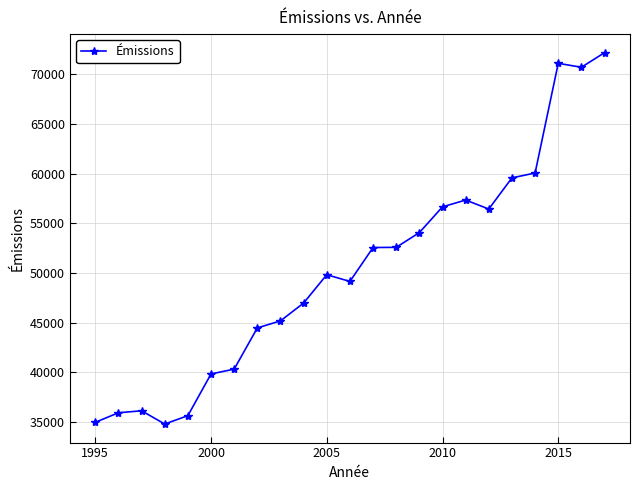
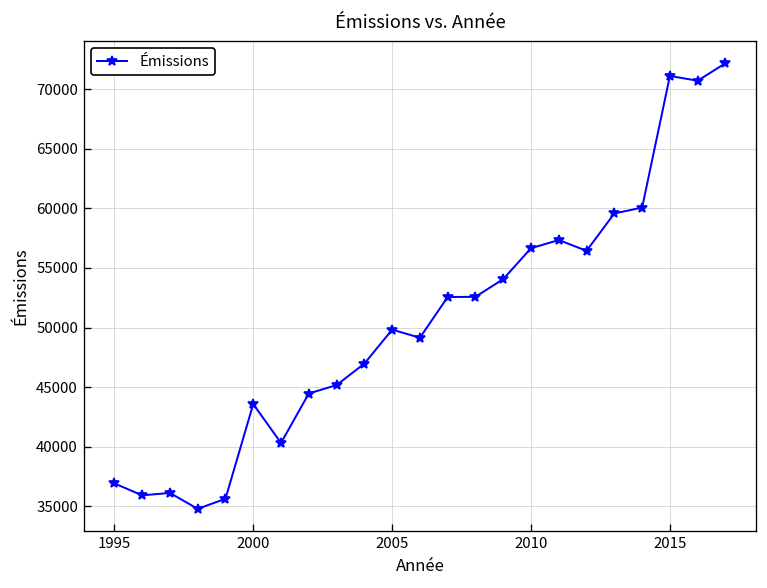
1995: 35000 -> 37000
2000: 40000 -> 44000
